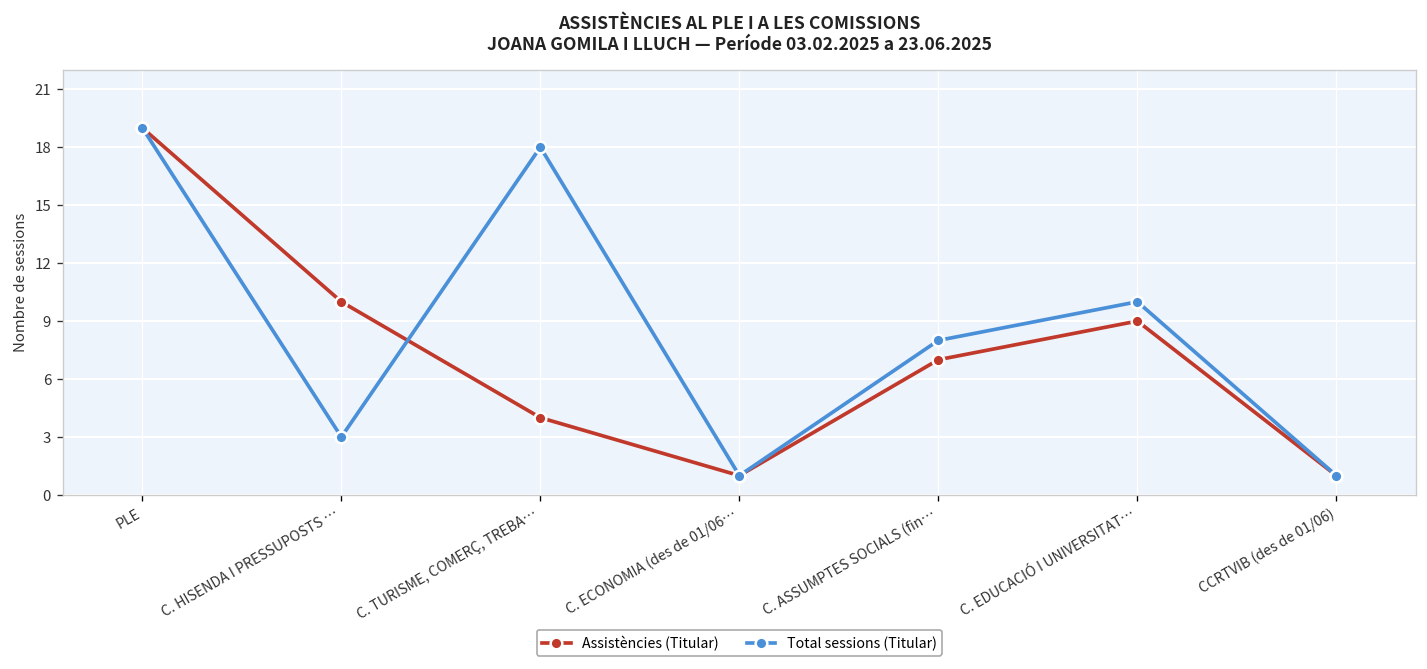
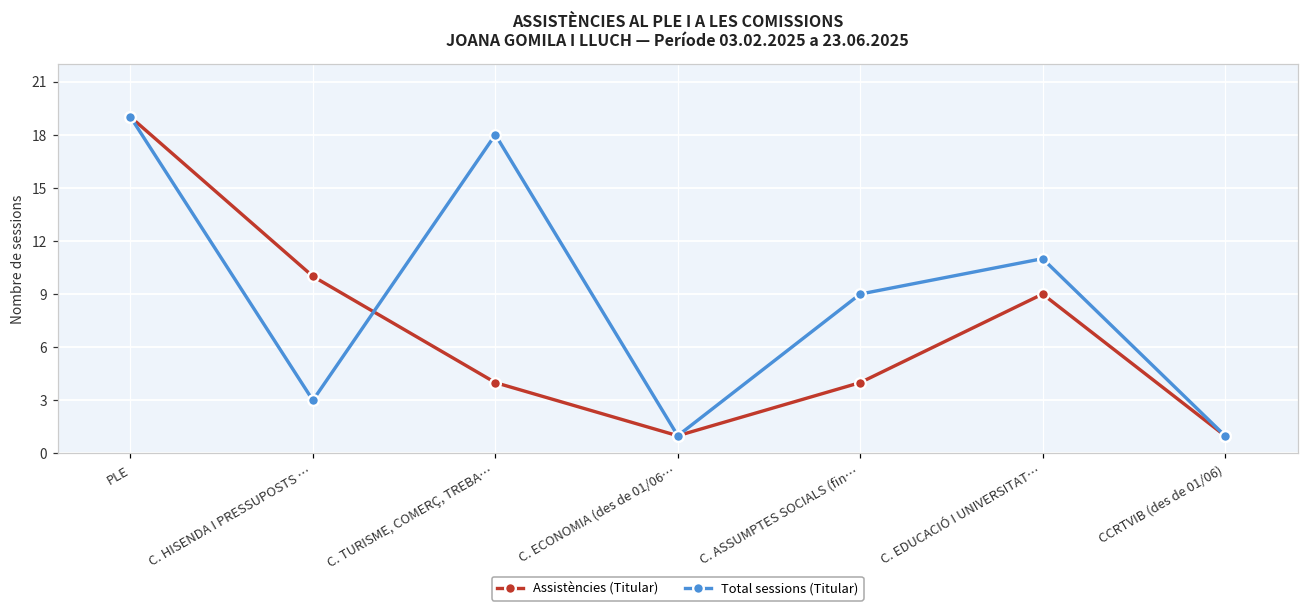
Assistències (Titular), C. ASSUMPTES SOCIALS (fin…: 7 -> 4
Total sessions (Titular), C. ASSUMPTES SOCIALS (fin…: 8 -> 9
Total sessions (Titular), C. EDUCACIÓ I UNIVERSITAT…: 10 -> 11
